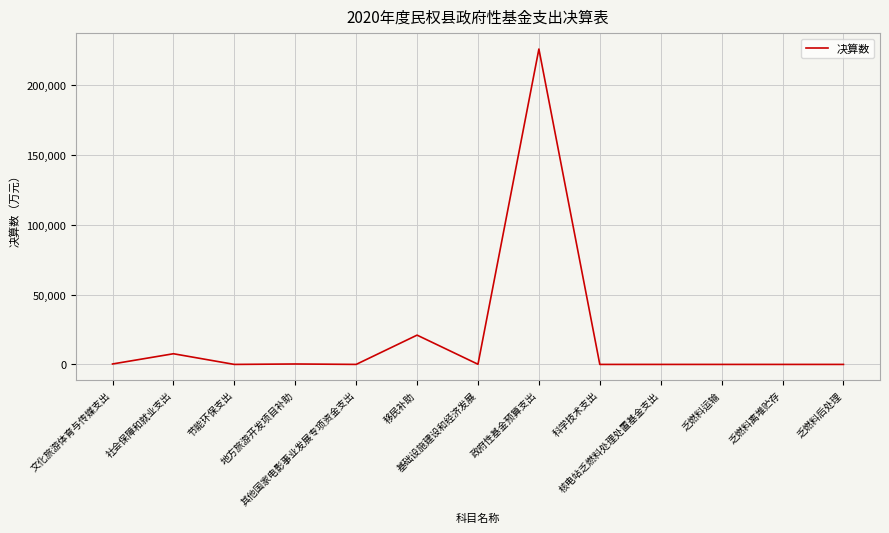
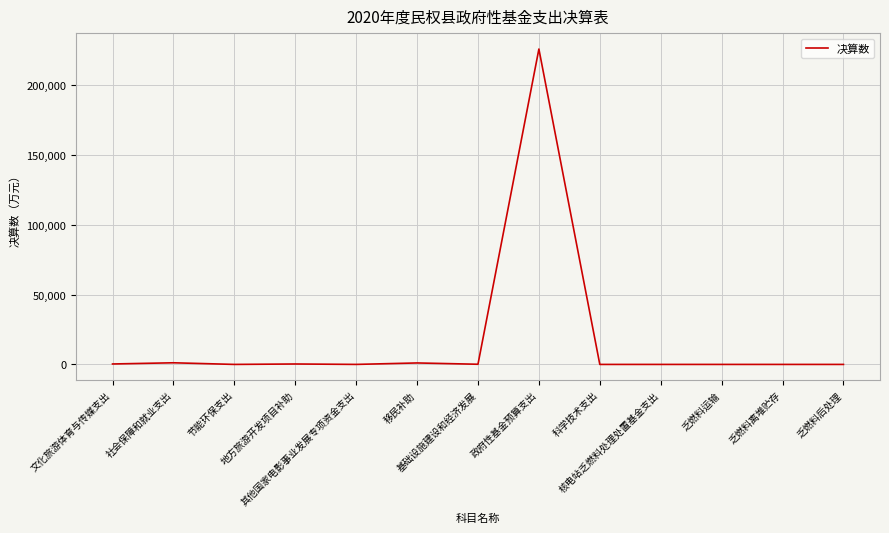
社会保障和就业支出: 8,000 -> 1,000
移民补助: 21,000 -> 1,000
